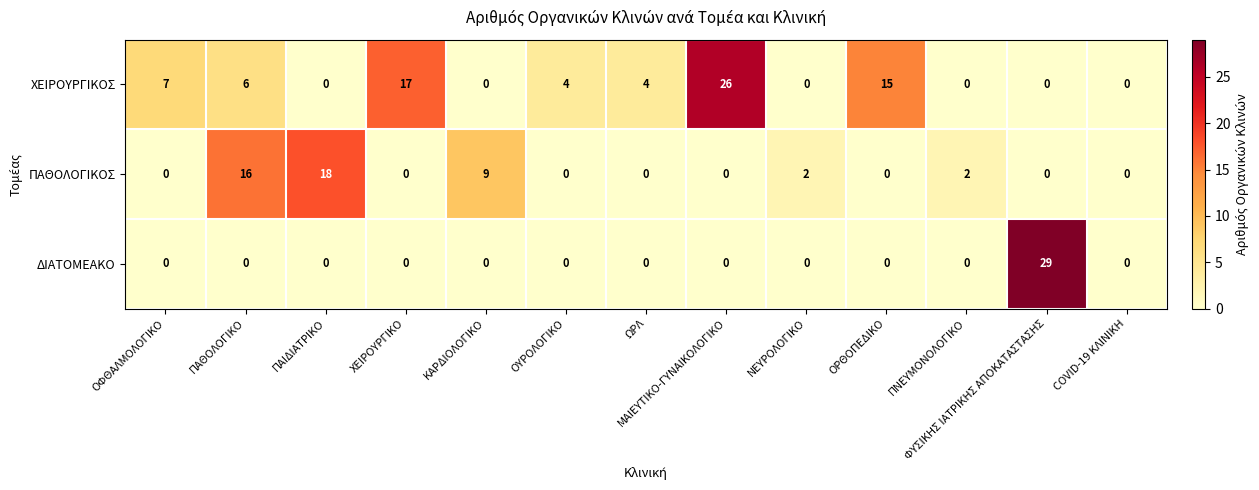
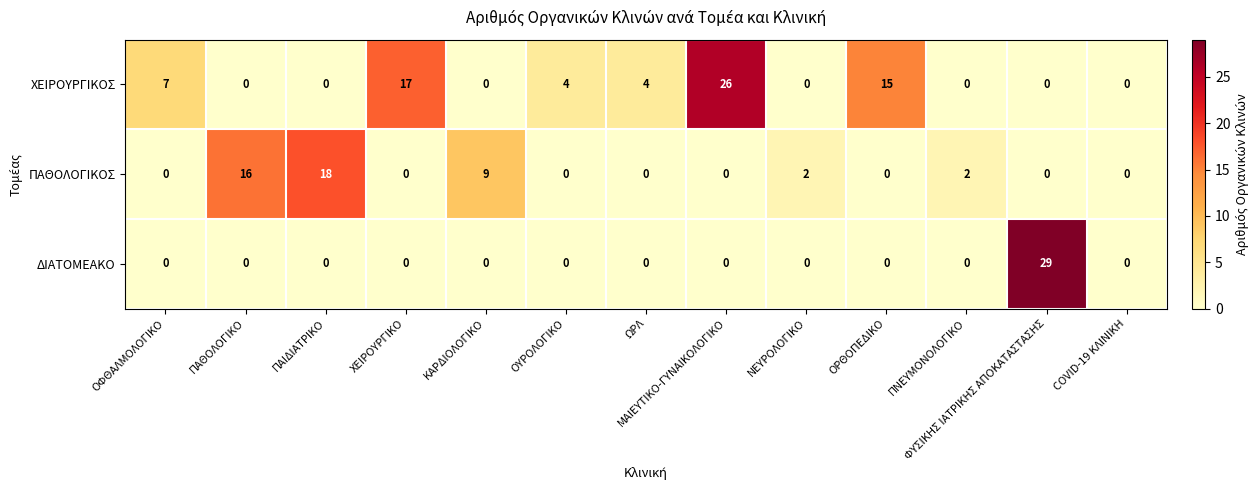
ΧΕΙΡΟΥΡΓΙΚΟΣ, ΠΑΘΟΛΟΓΙΚΟ: 6 -> 0
